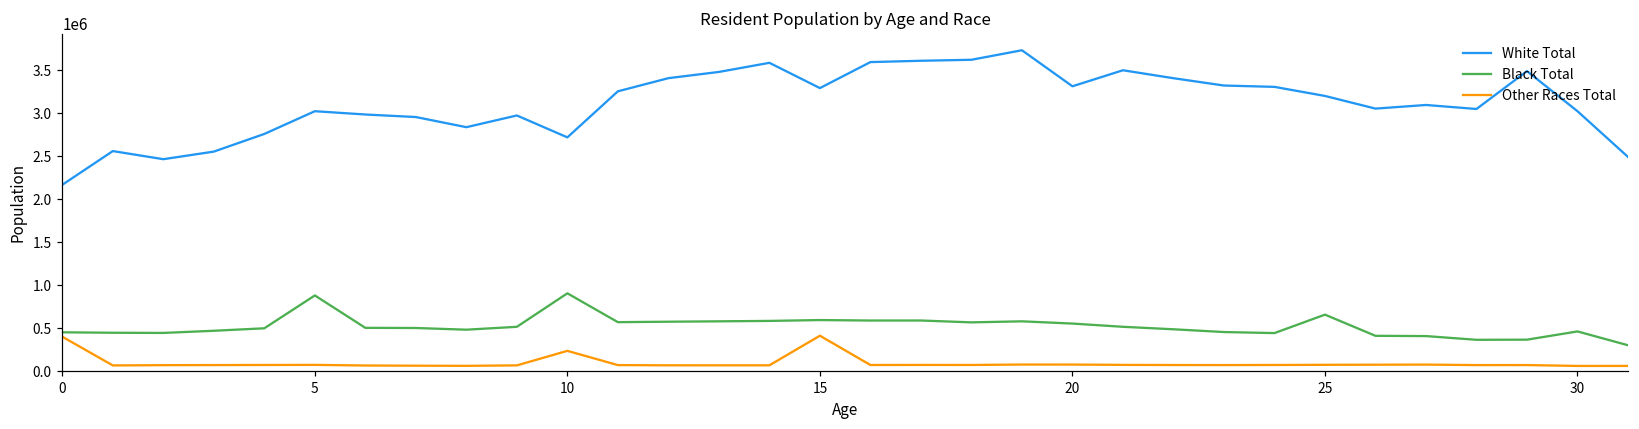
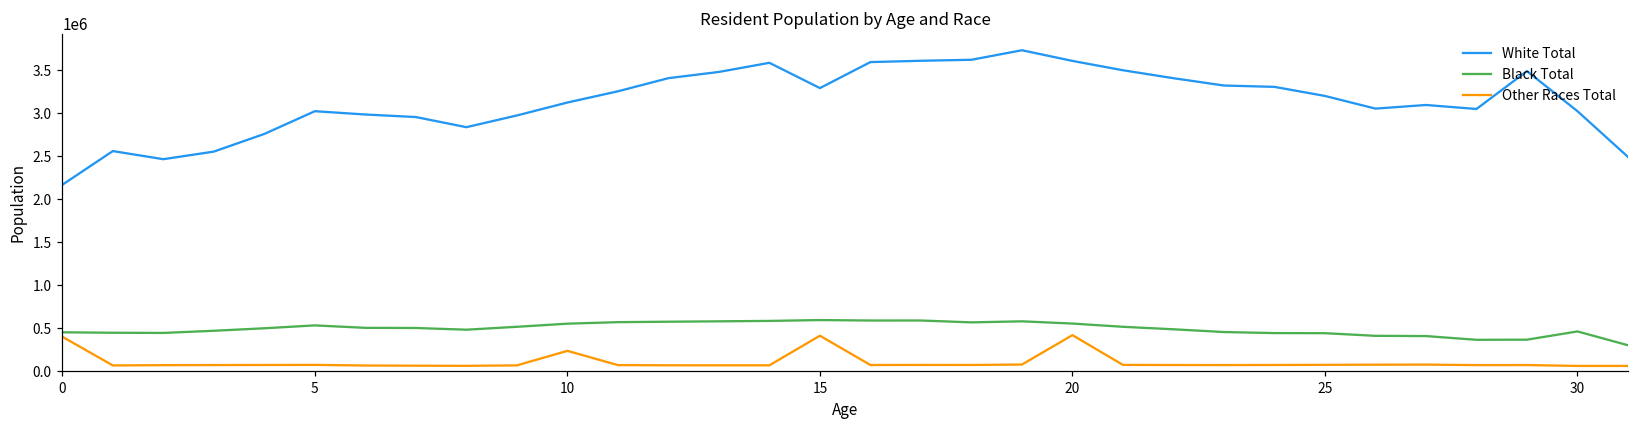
Black Total, 5: 900000 -> 500000
White Total, 10: 2700000 -> 3100000
Black Total, 10: 900000 -> 600000
White Total, 20: 3300000 -> 3600000
Other Races Total, 20: 100000 -> 400000
Black Total, 25: 700000 -> 400000
